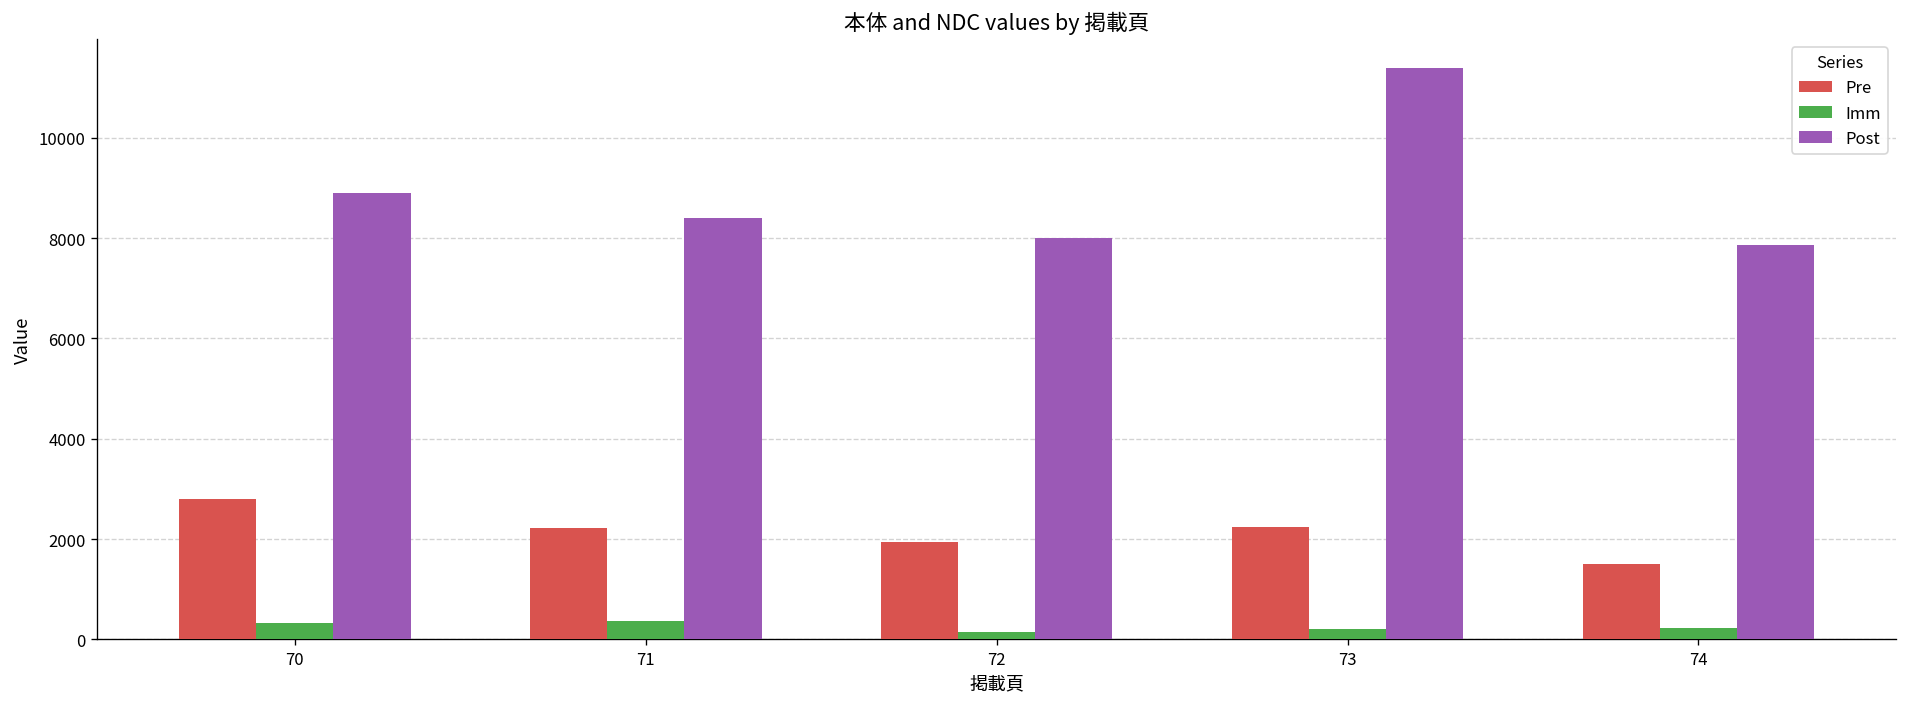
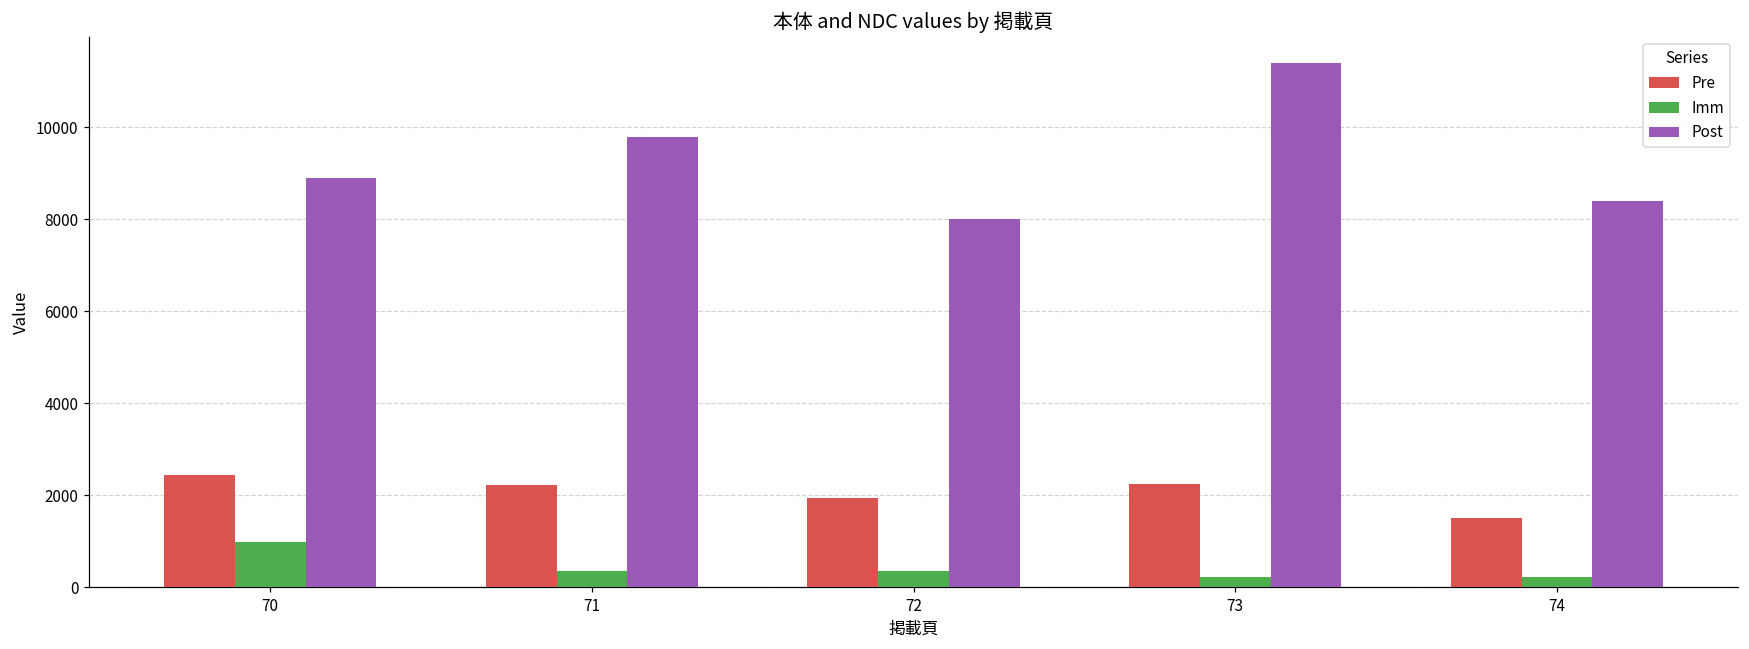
Pre, 70: 2800 -> 2400
Imm, 70: 300 -> 1000
Post, 71: 8400 -> 9800
Imm, 72: 100 -> 400
Post, 74: 7900 -> 8400
